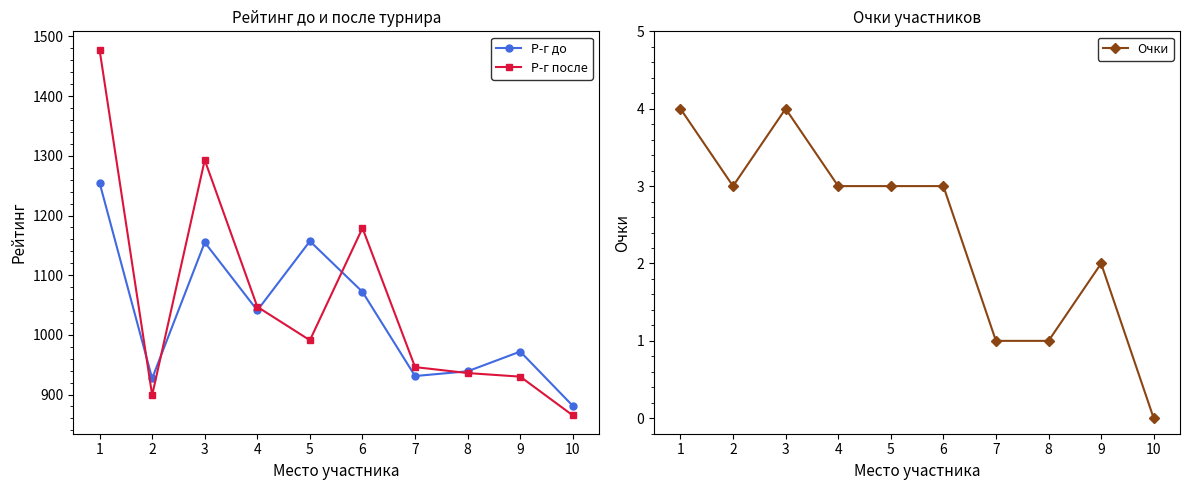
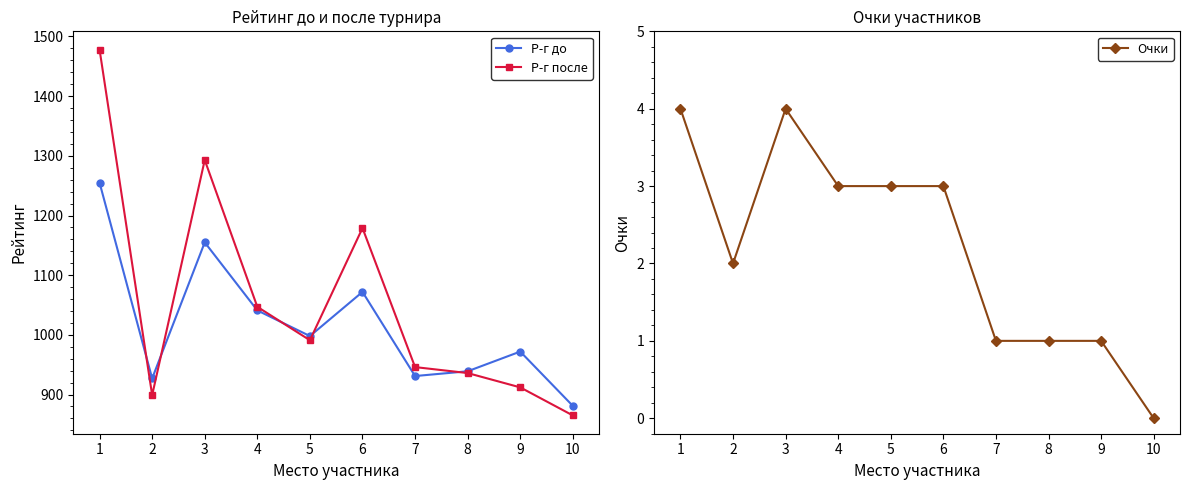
Рейтинг до и после турнира, Р-г до, 5: 1160 -> 1000
Рейтинг до и после турнира, Р-г после, 9: 930 -> 910
Очки участников, 2: 3 -> 2
Очки участников, 9: 2 -> 1
